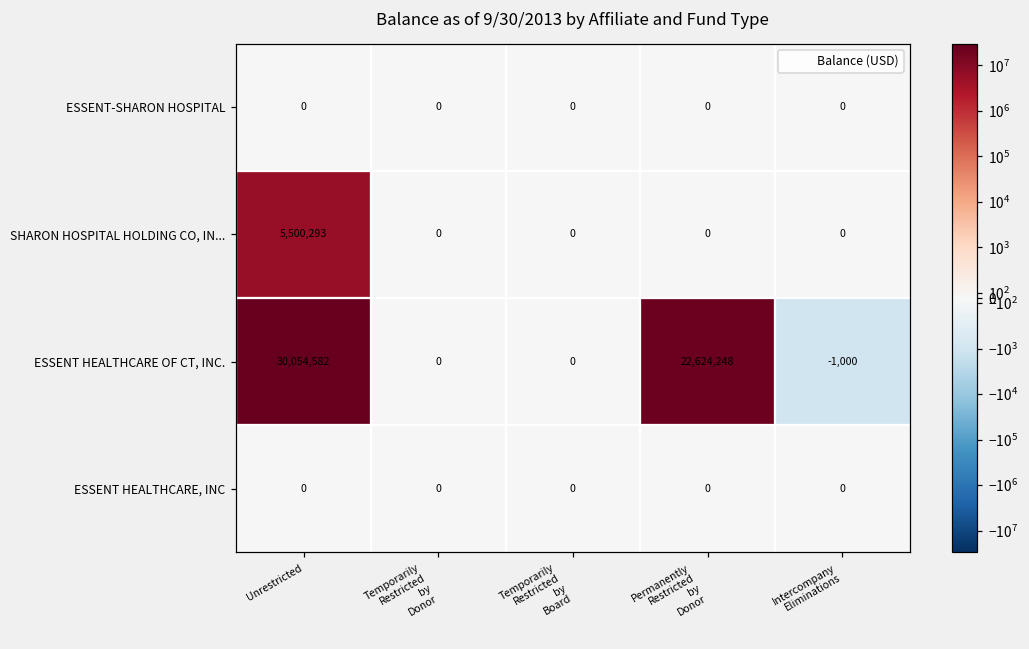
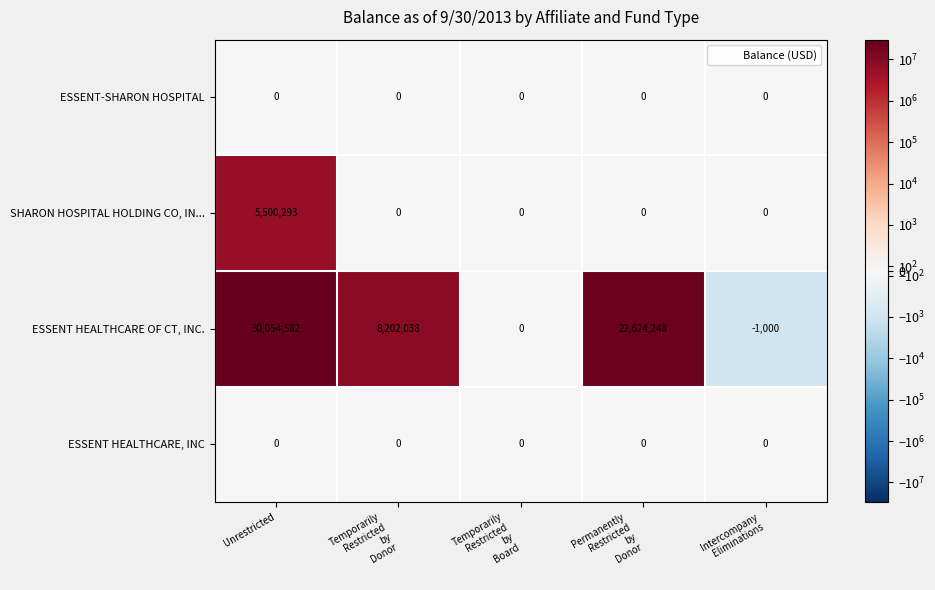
ESSENT HEALTHCARE OF CT, INC., Temporarily Restricted by Donor: 0 -> 8,202,038
